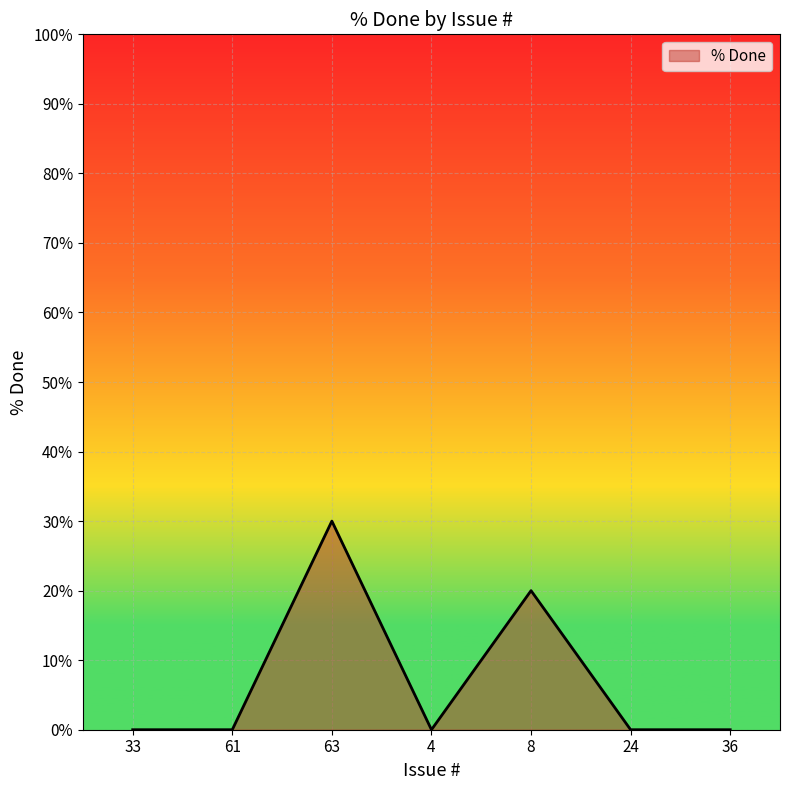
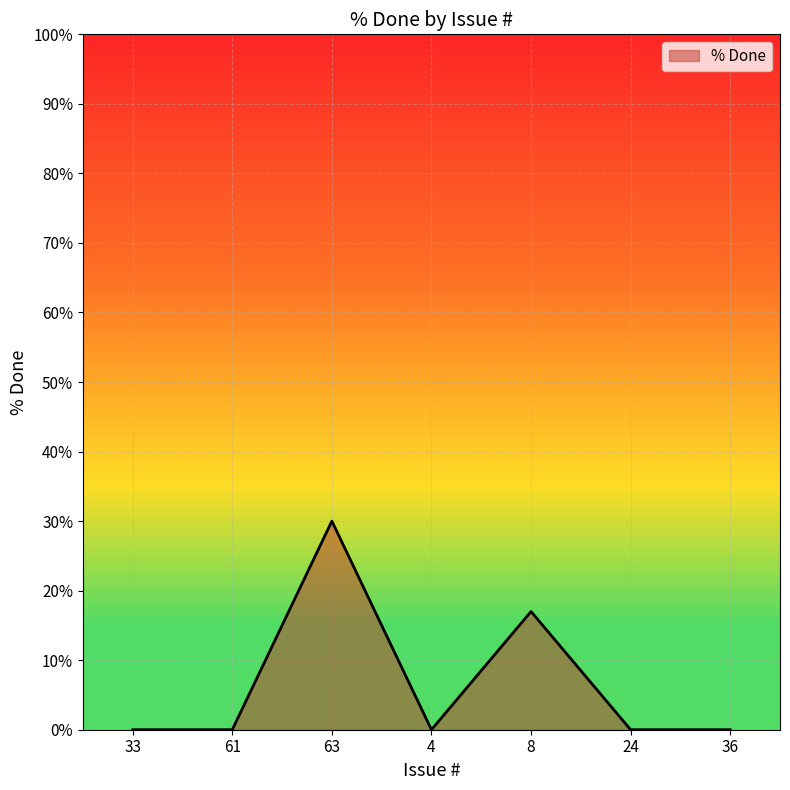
8: 20% -> 17%
